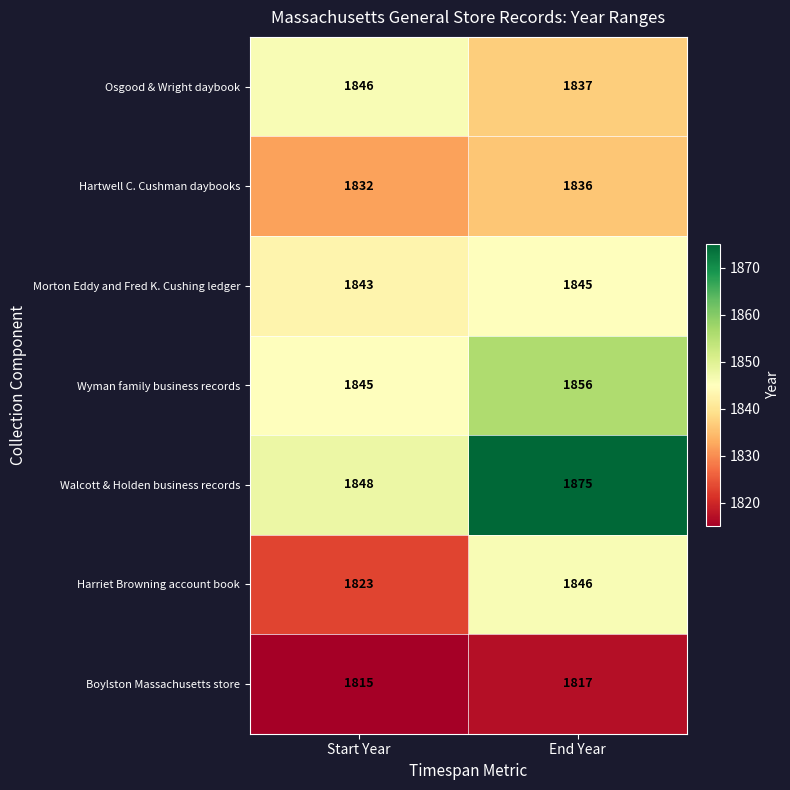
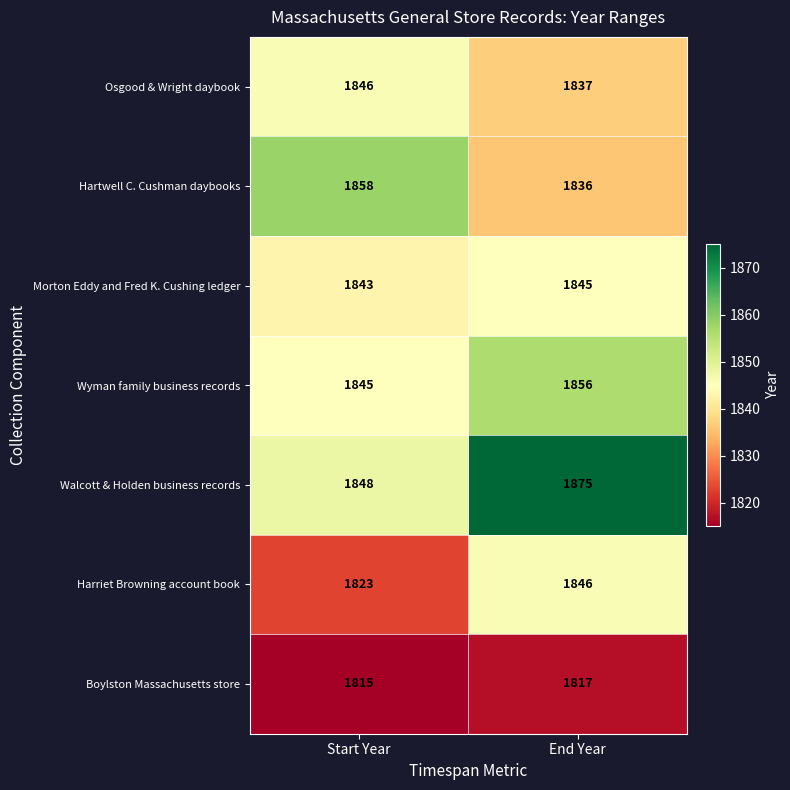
Hartwell C. Cushman daybooks, Start Year: 1832 -> 1858
